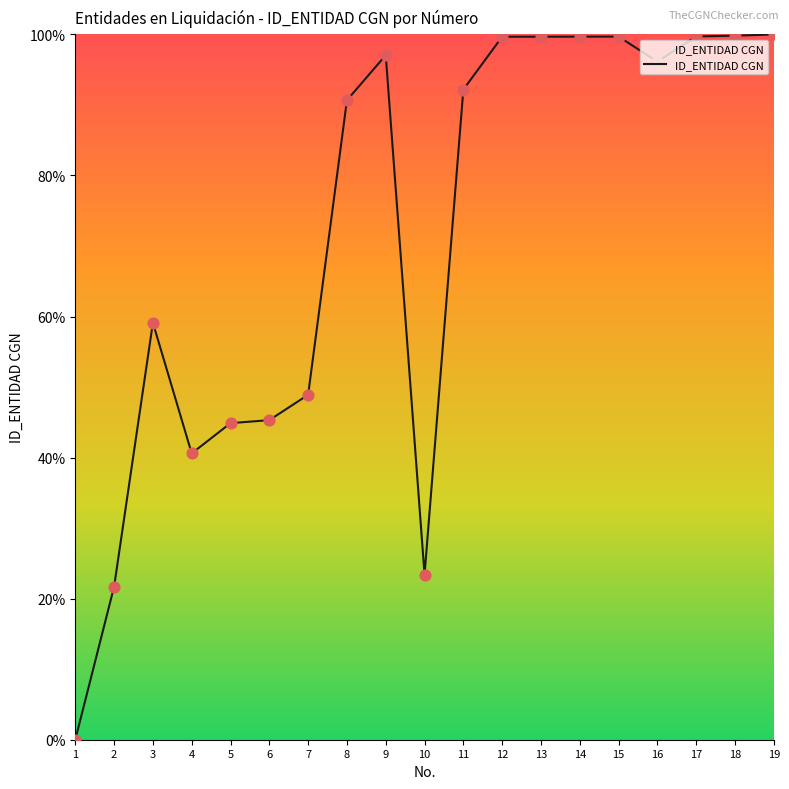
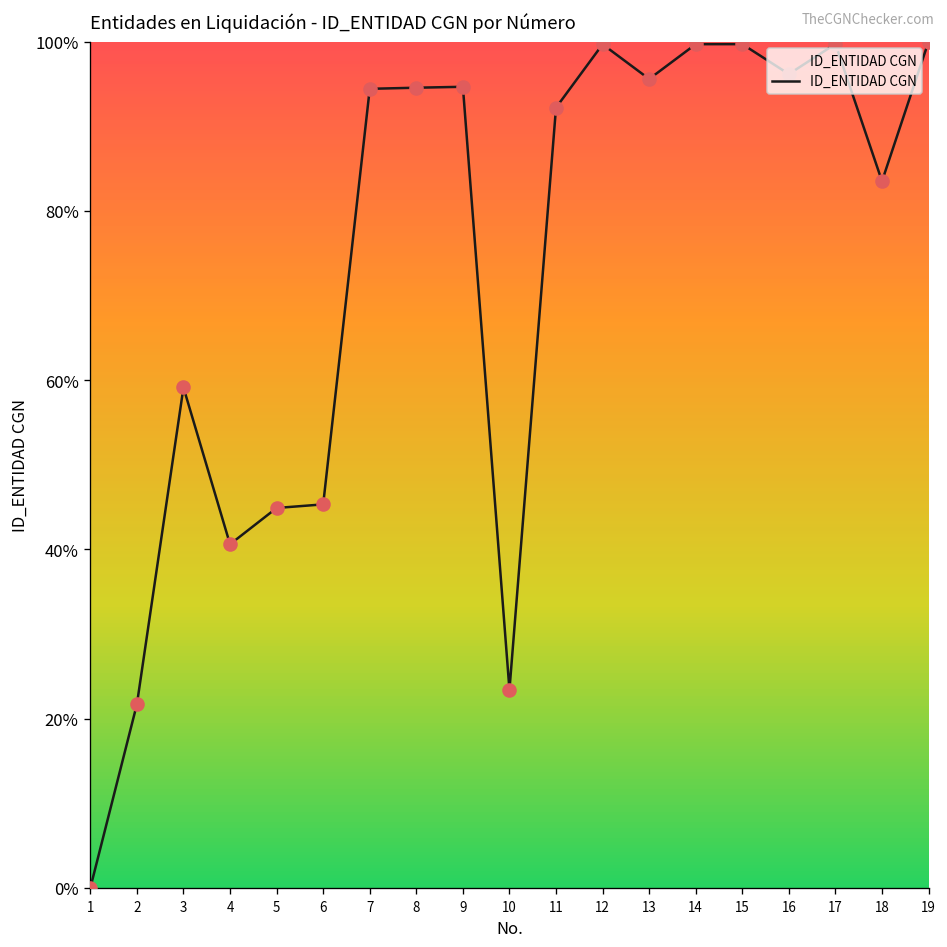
7: 49% -> 94%
8: 91% -> 95%
9: 97% -> 95%
13: 100% -> 96%
18: 100% -> 83%
